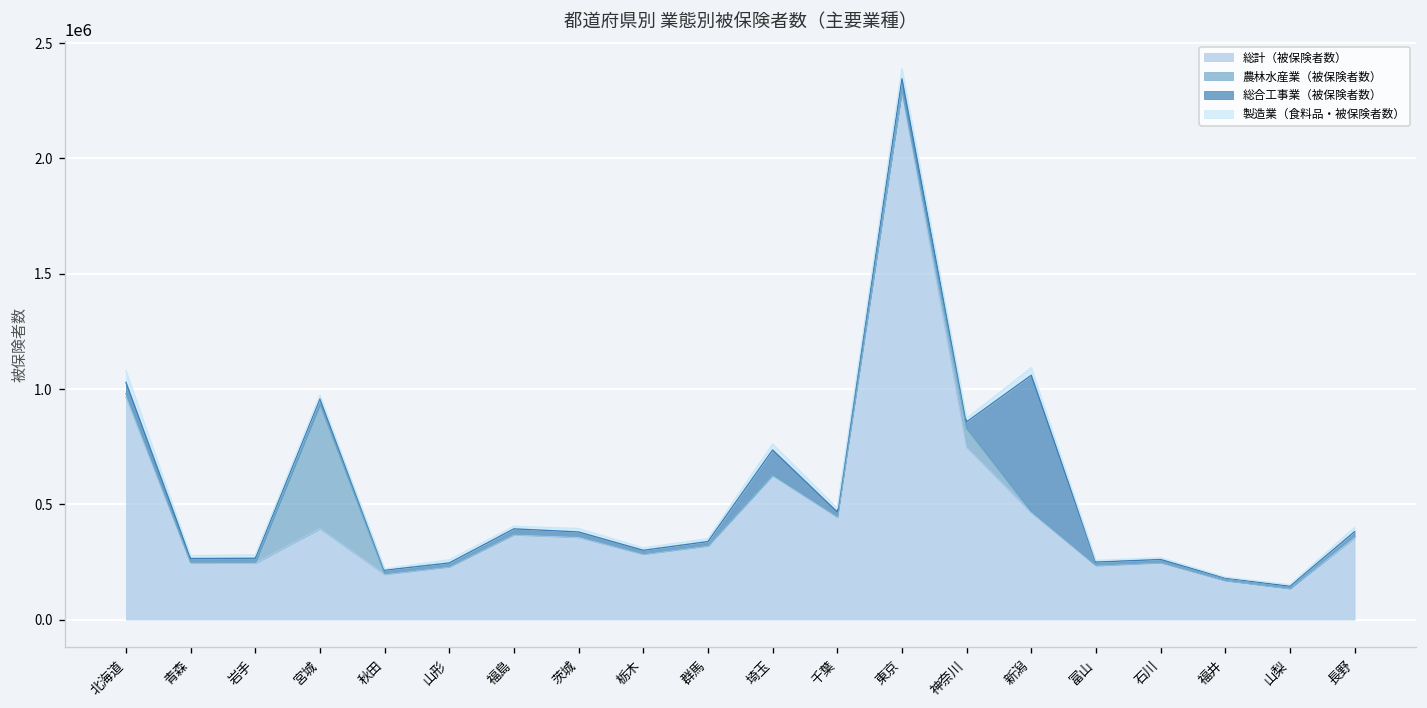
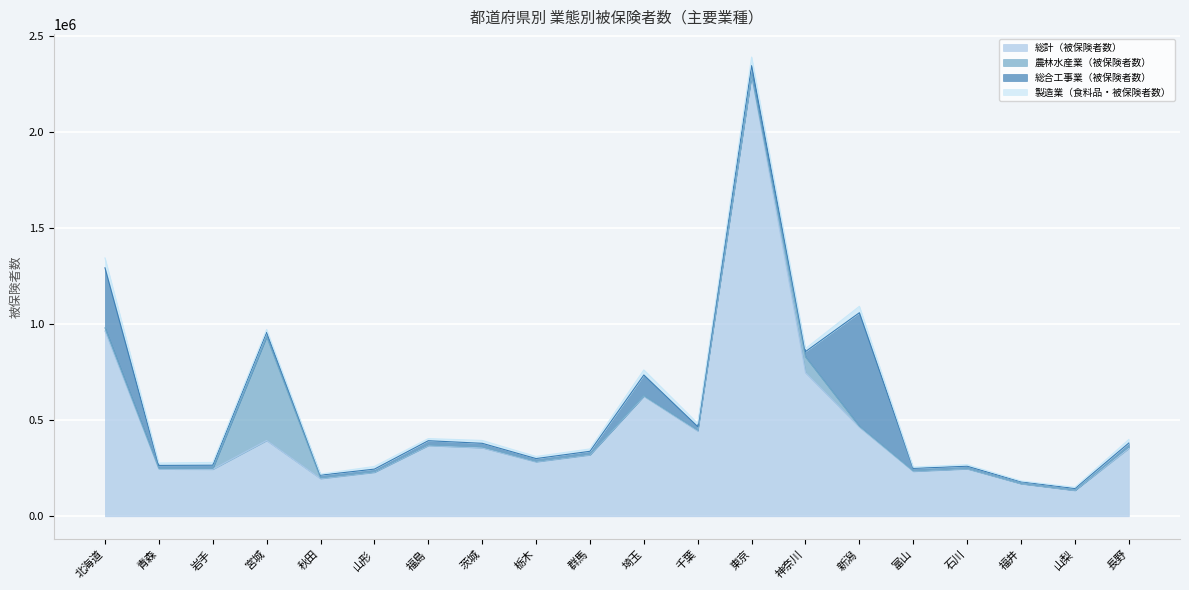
総合工事業（被保険者数）, 北海道: 50000 -> 310000
